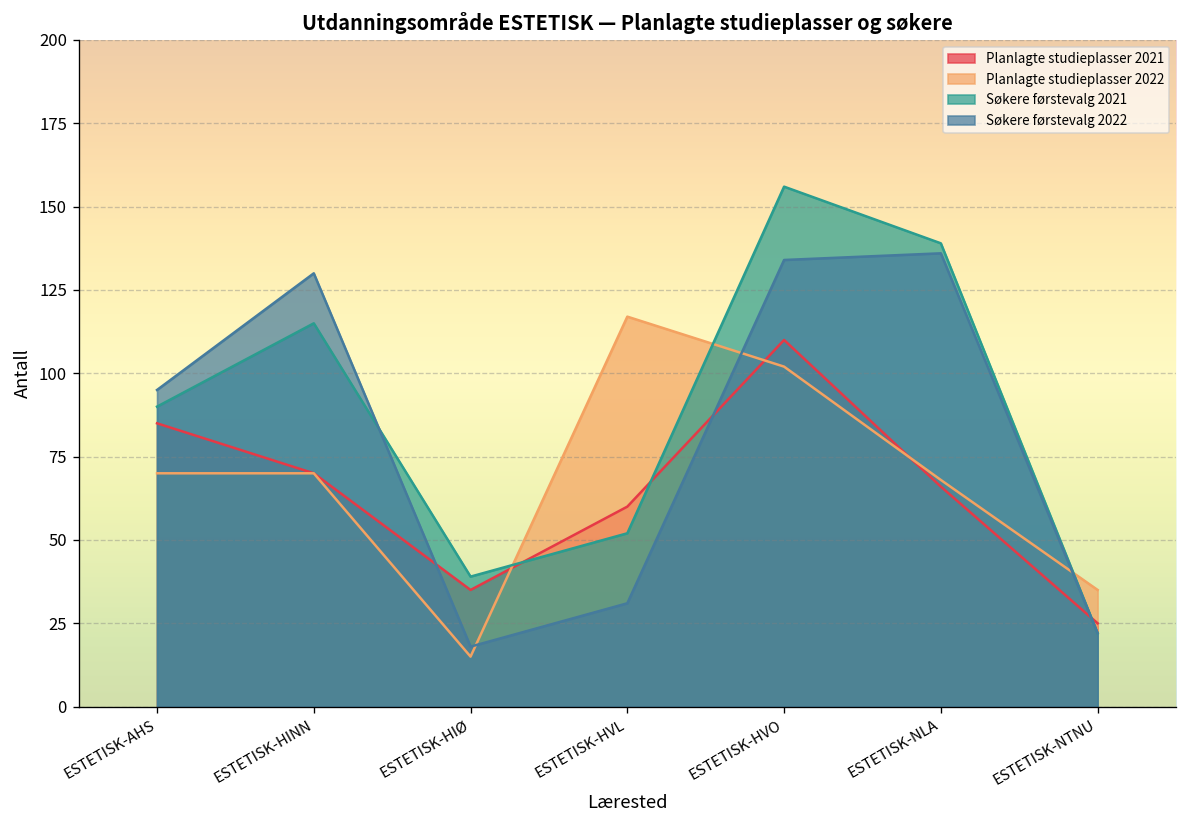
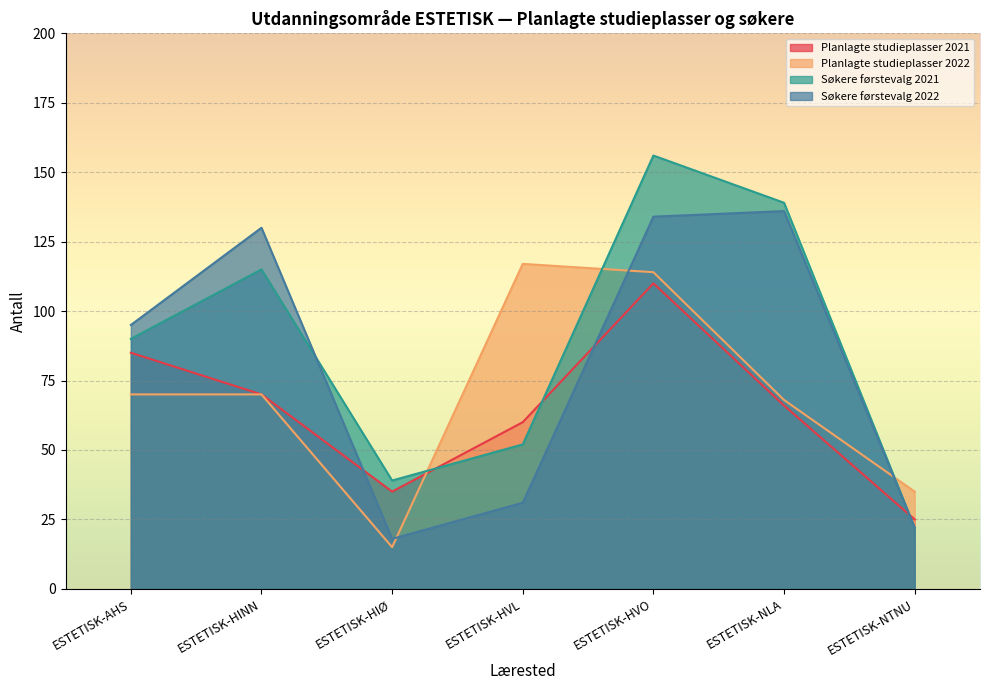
Planlagte studieplasser 2022, ESTETISK-HVO: 102 -> 114
